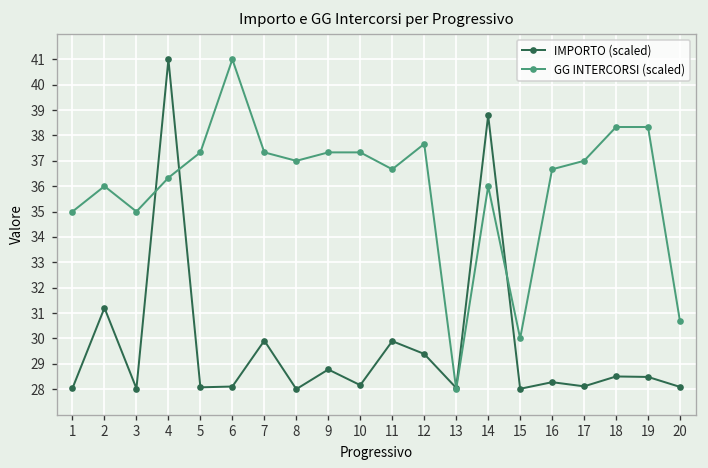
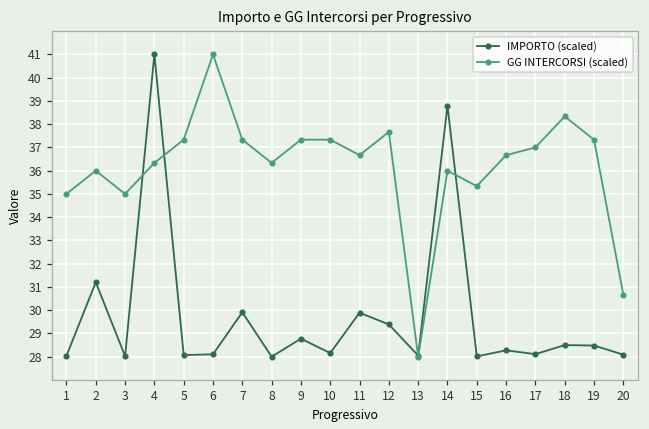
GG INTERCORSI (scaled), 8: 37.0 -> 36.3
GG INTERCORSI (scaled), 15: 30.0 -> 35.3
GG INTERCORSI (scaled), 19: 38.3 -> 37.3
